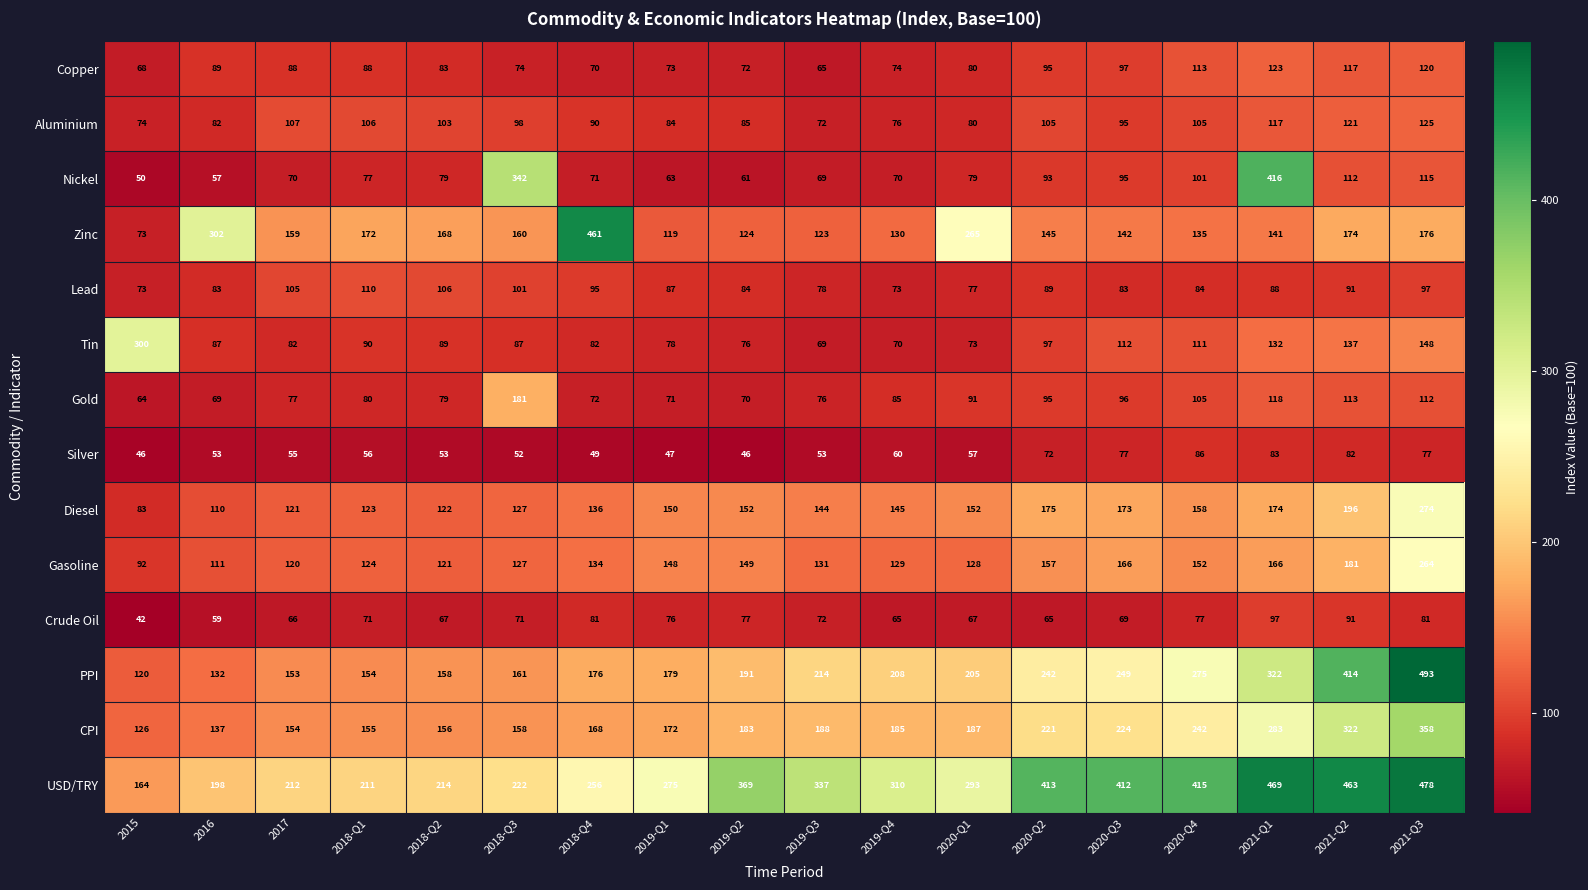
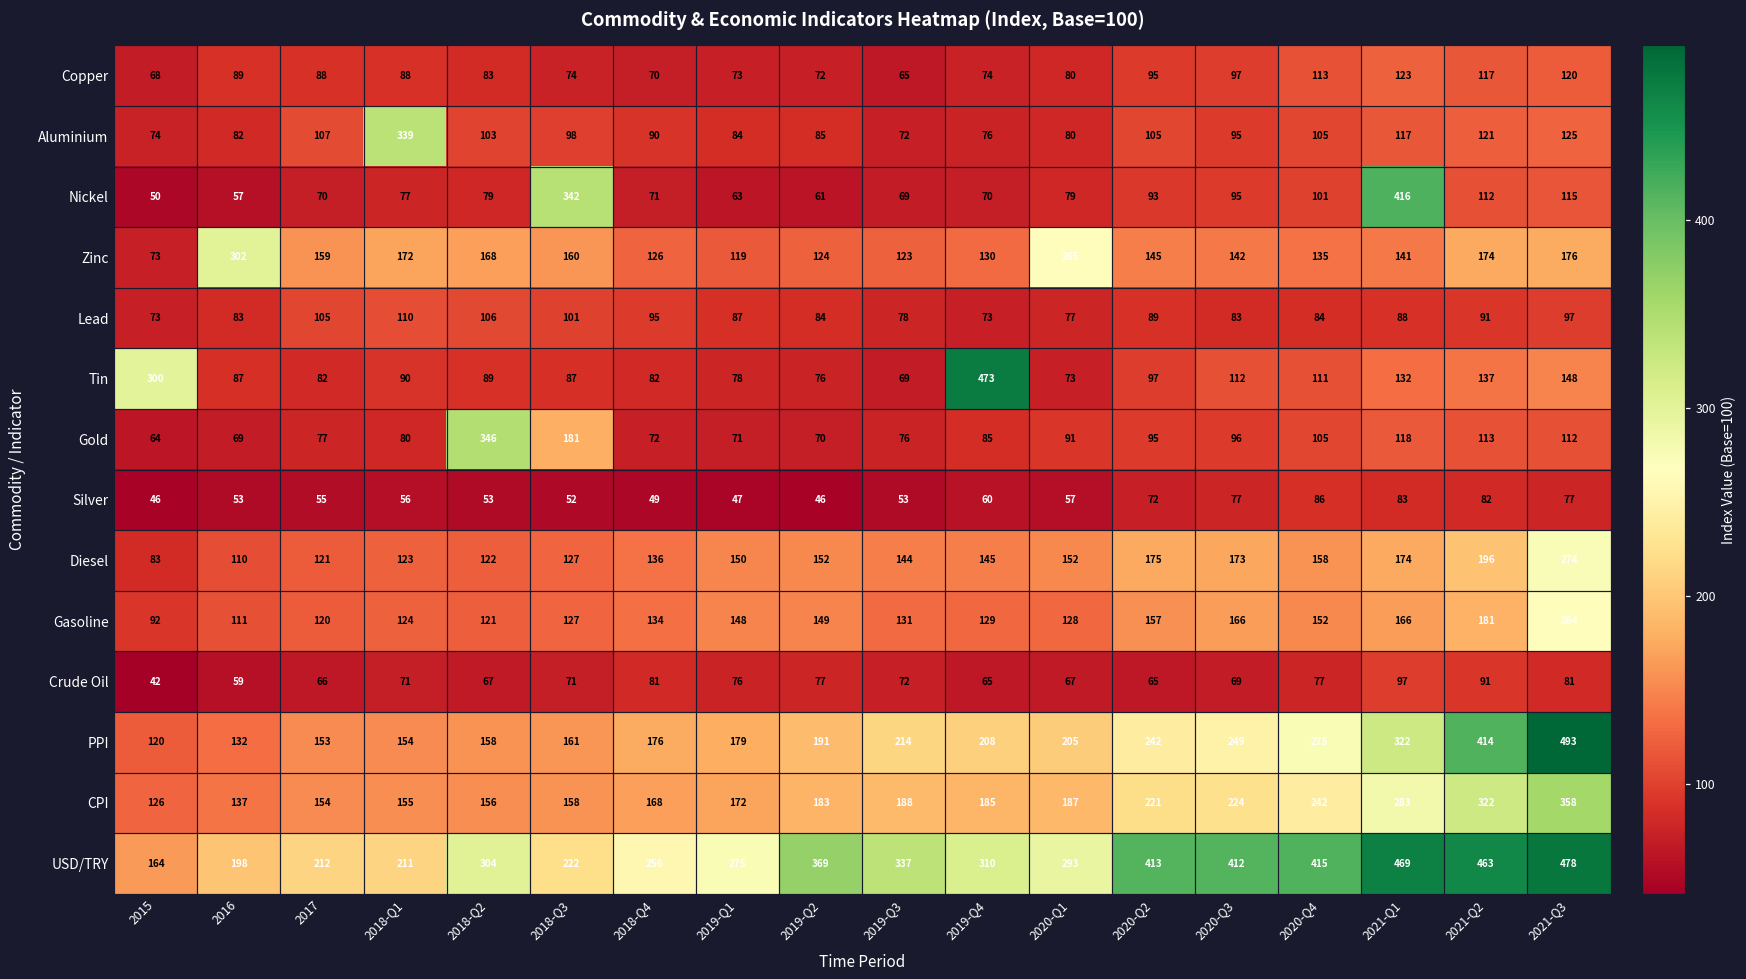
Aluminium, 2018-Q1: 106 -> 339
Zinc, 2018-Q4: 461 -> 126
Tin, 2019-Q4: 70 -> 473
Gold, 2018-Q2: 79 -> 346
USD/TRY, 2018-Q2: 214 -> 304
